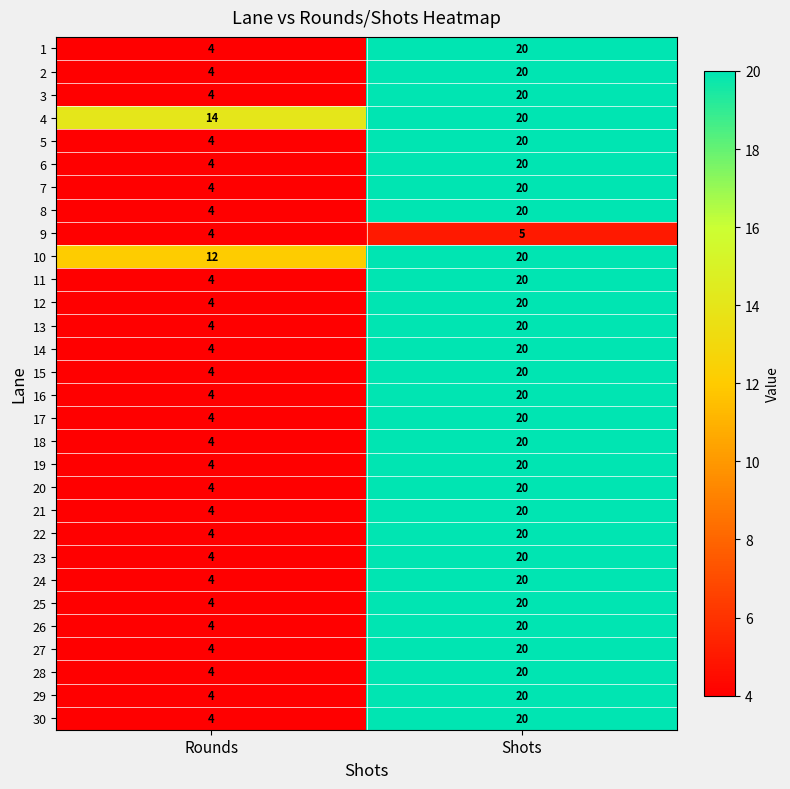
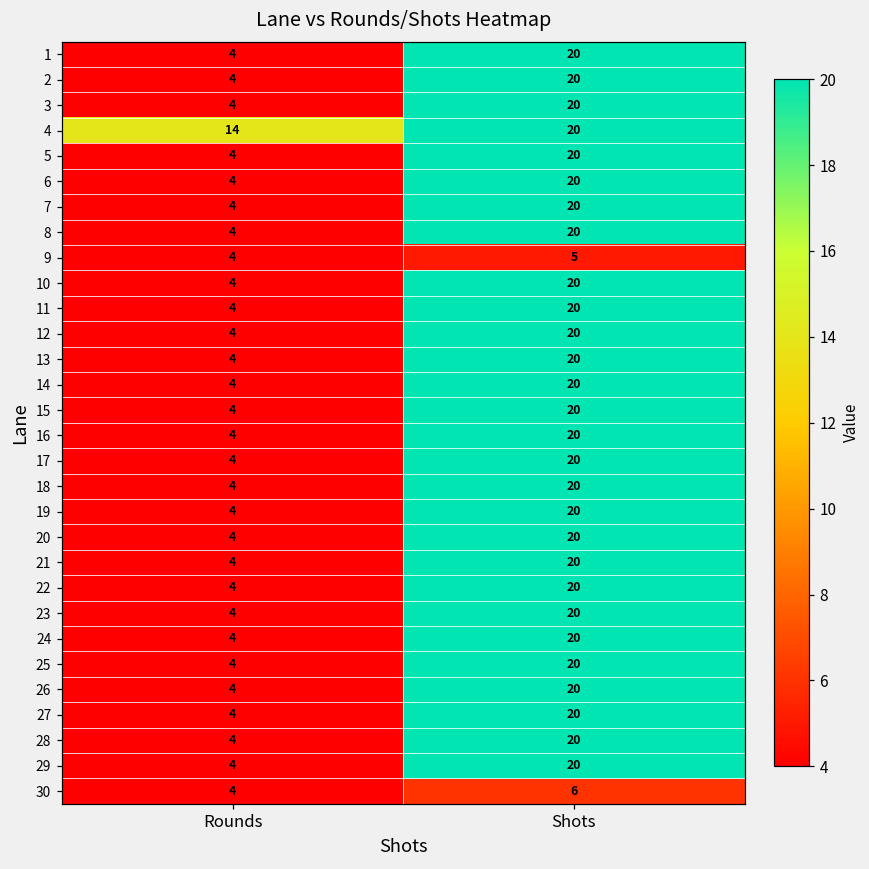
10, Rounds: 12 -> 4
30, Shots: 20 -> 6
